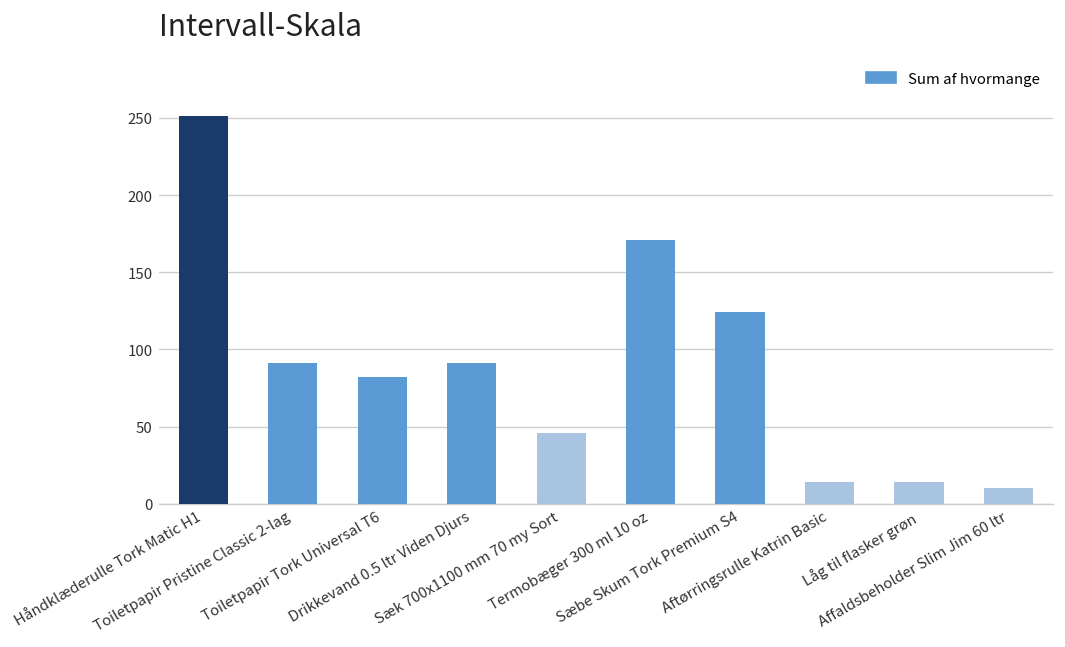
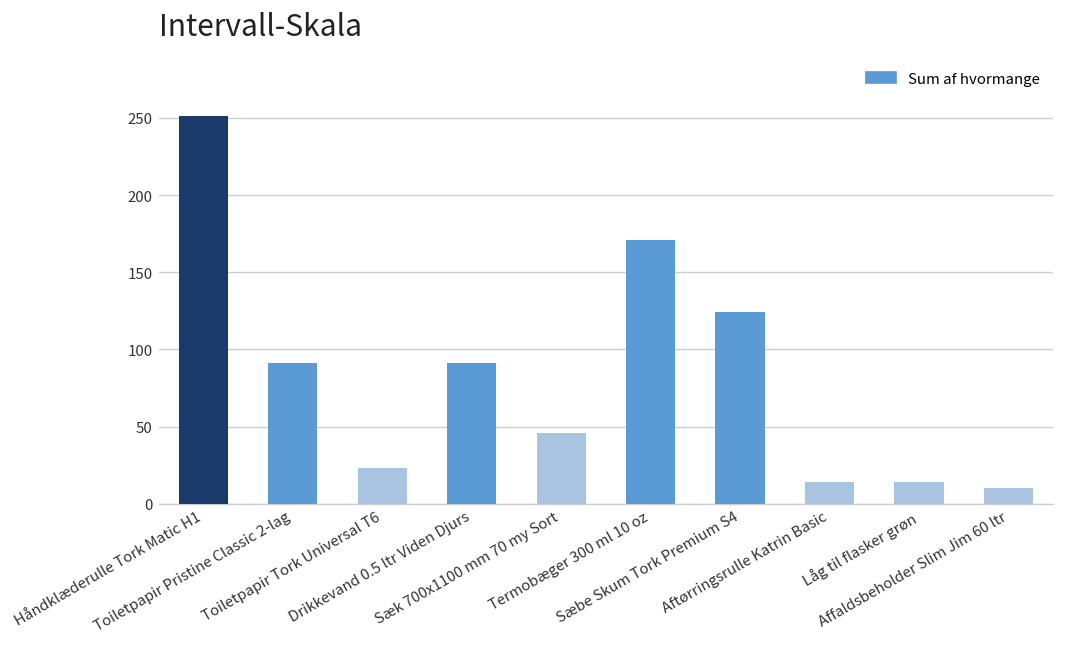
Toiletpapir Tork Universal T6: 82 -> 23
